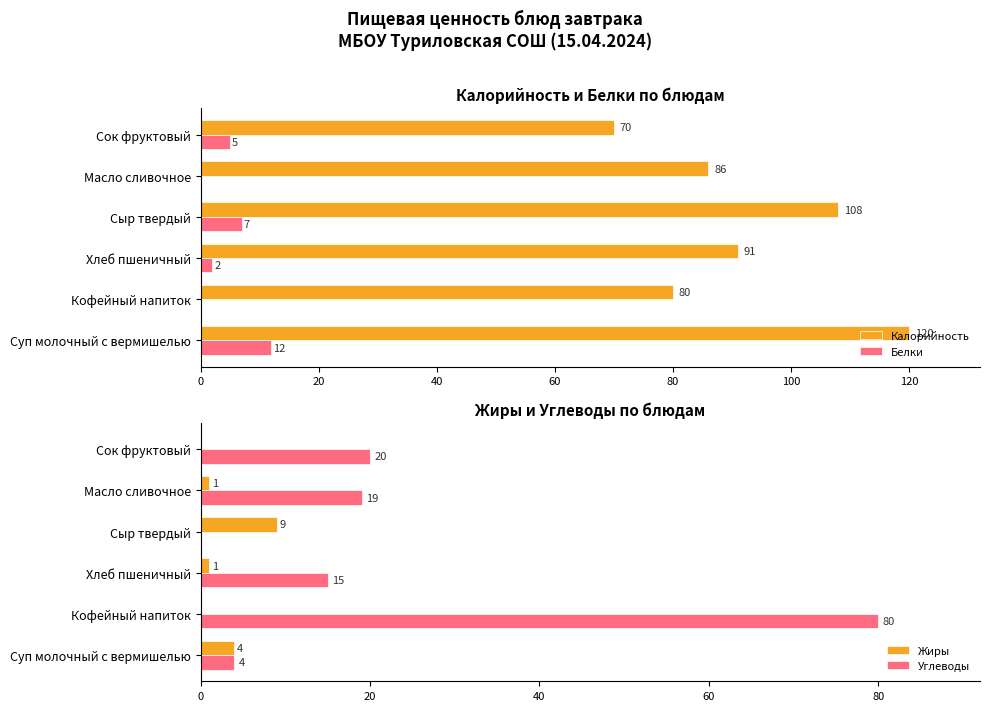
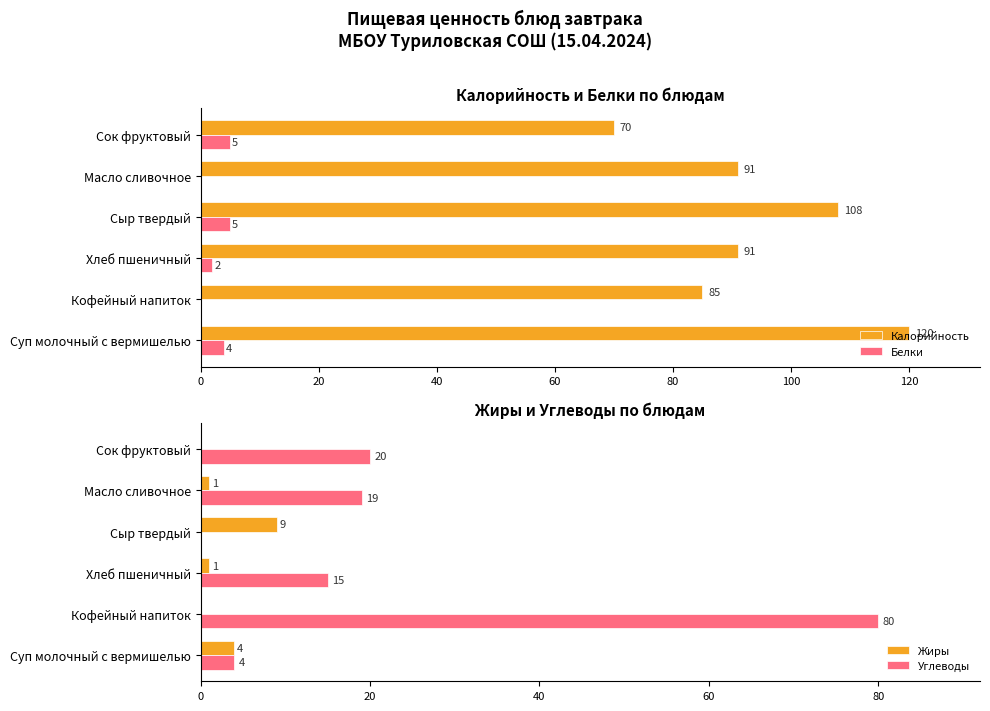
Калорийность и Белки по блюдам, Калорийность, Масло сливочное: 86 -> 91
Калорийность и Белки по блюдам, Белки, Сыр твердый: 7 -> 5
Калорийность и Белки по блюдам, Калорийность, Кофейный напиток: 80 -> 85
Калорийность и Белки по блюдам, Белки, Суп молочный с вермишелью: 12 -> 4
